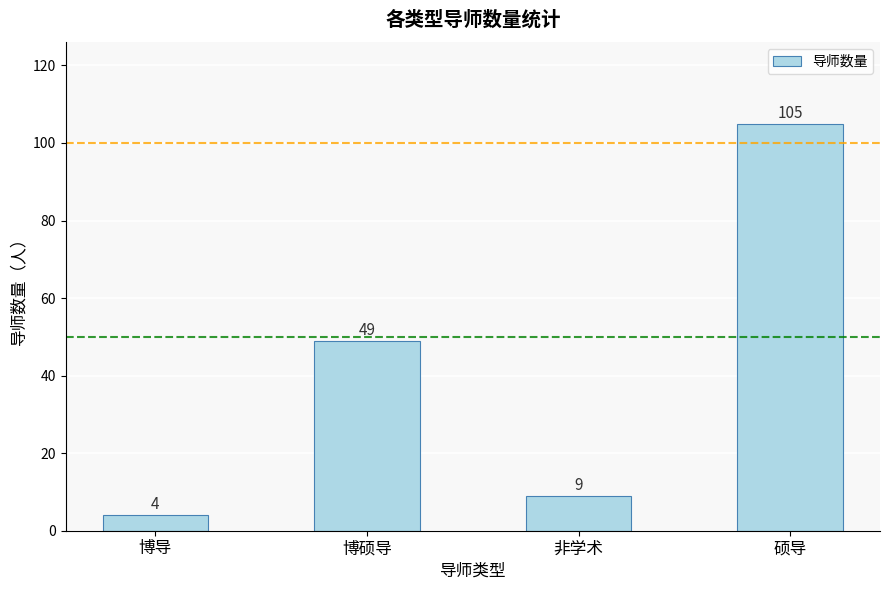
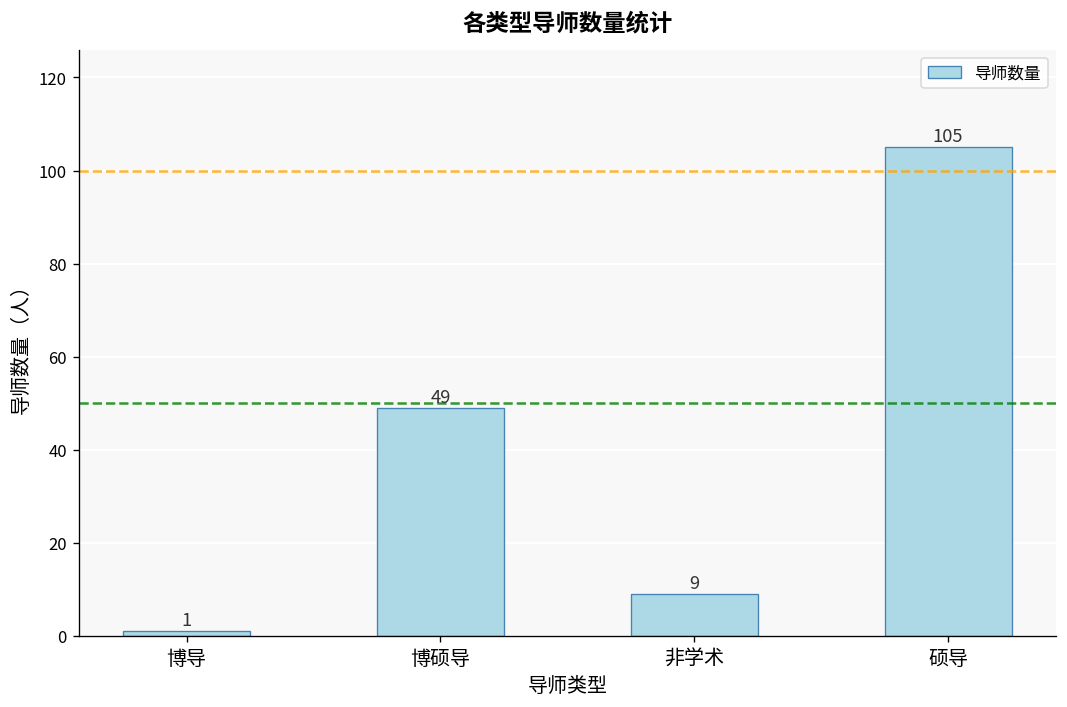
博导: 4 -> 1
